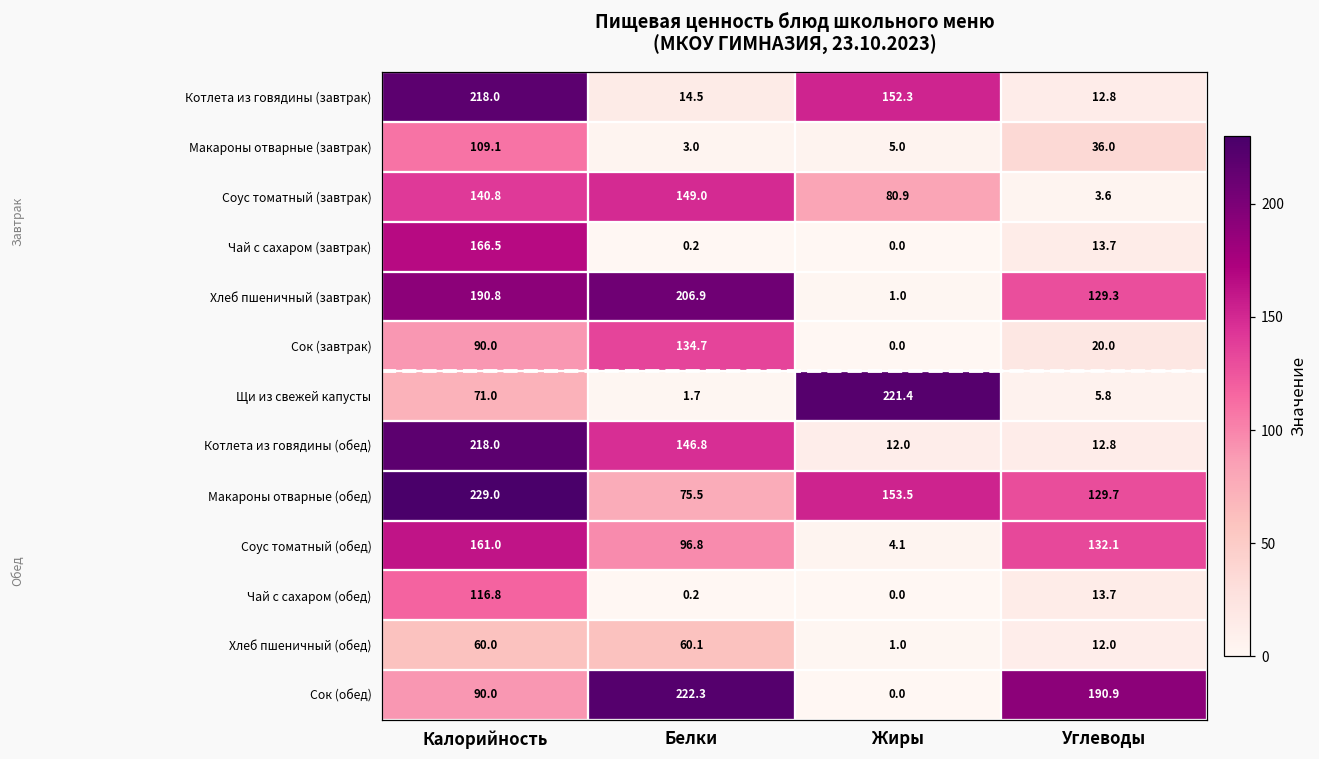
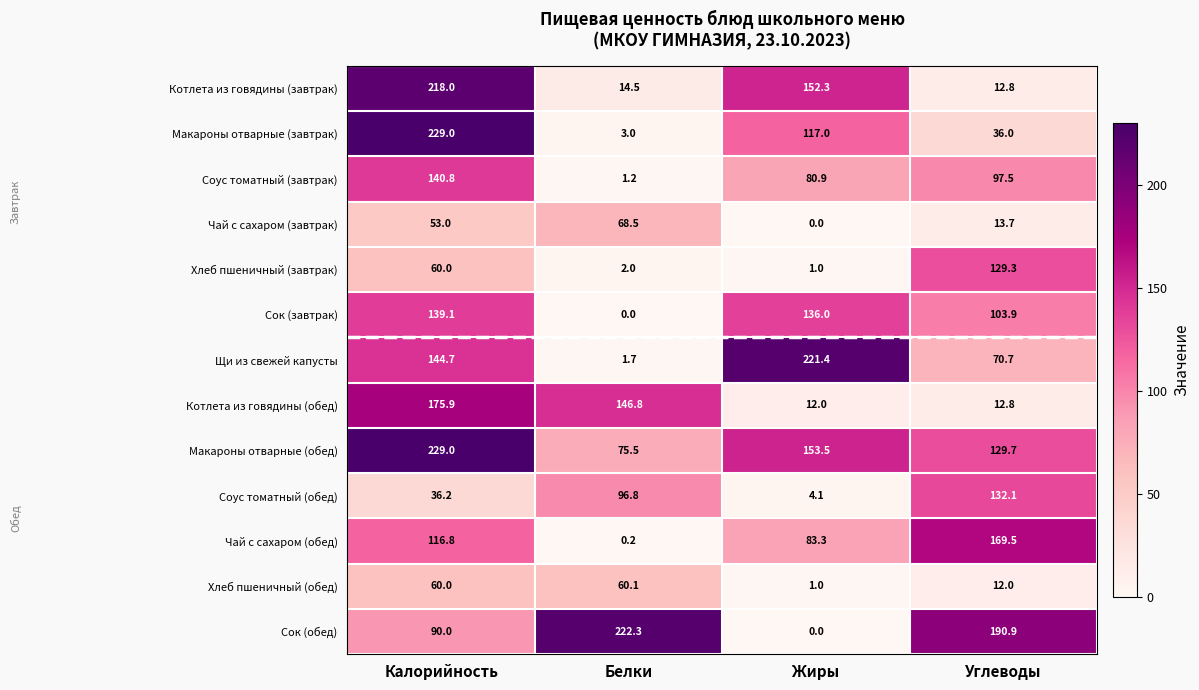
Макароны отварные (завтрак), Калорийность: 109.1 -> 229.0
Макароны отварные (завтрак), Жиры: 5.0 -> 117.0
Соус томатный (завтрак), Белки: 149.0 -> 1.2
Соус томатный (завтрак), Углеводы: 3.6 -> 97.5
Чай с сахаром (завтрак), Калорийность: 166.5 -> 53.0
Чай с сахаром (завтрак), Белки: 0.2 -> 68.5
Хлеб пшеничный (завтрак), Калорийность: 190.8 -> 60.0
Хлеб пшеничный (завтрак), Белки: 206.9 -> 2.0
Сок (завтрак), Калорийность: 90.0 -> 139.1
Сок (завтрак), Белки: 134.7 -> 0.0
Сок (завтрак), Жиры: 0.0 -> 136.0
Сок (завтрак), Углеводы: 20.0 -> 103.9
Щи из свежей капусты, Калорийность: 71.0 -> 144.7
Щи из свежей капусты, Углеводы: 5.8 -> 70.7
Котлета из говядины (обед), Калорийность: 218.0 -> 175.9
Соус томатный (обед), Калорийность: 161.0 -> 36.2
Чай с сахаром (обед), Жиры: 0.0 -> 83.3
Чай с сахаром (обед), Углеводы: 13.7 -> 169.5
